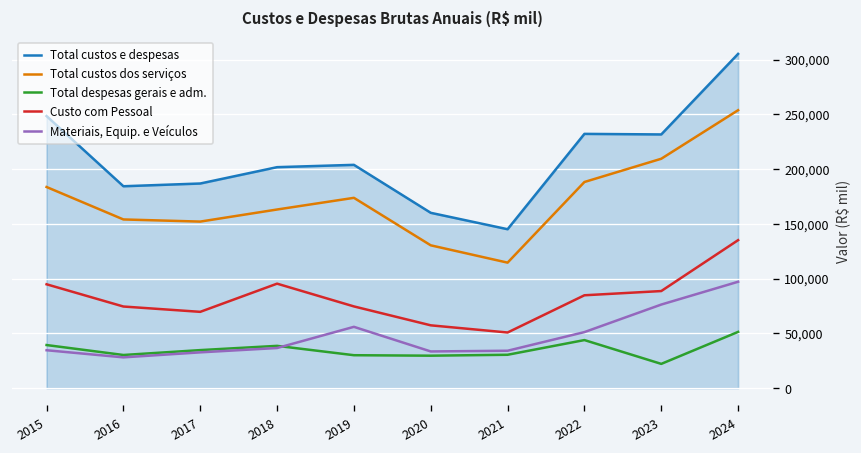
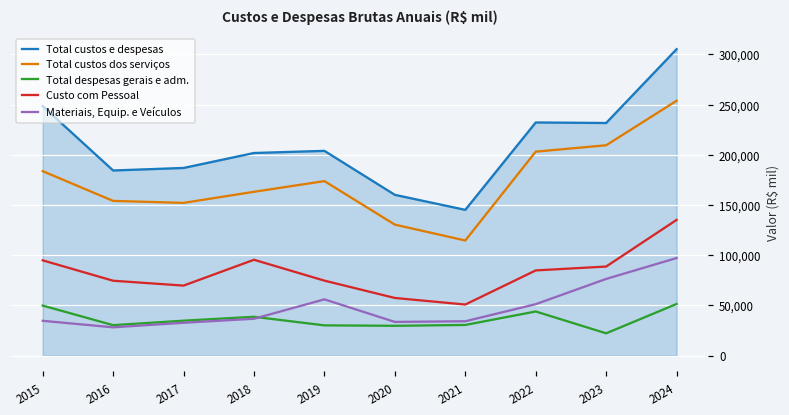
Total despesas gerais e adm., 2015: 40,000 -> 50,000
Total custos dos serviços, 2022: 190,000 -> 200,000
